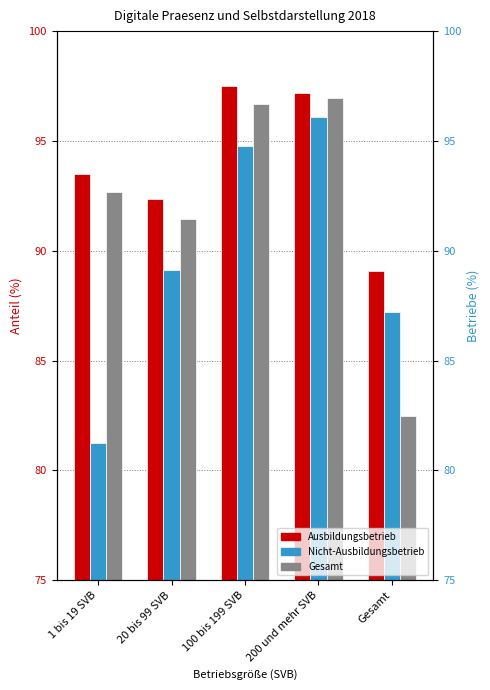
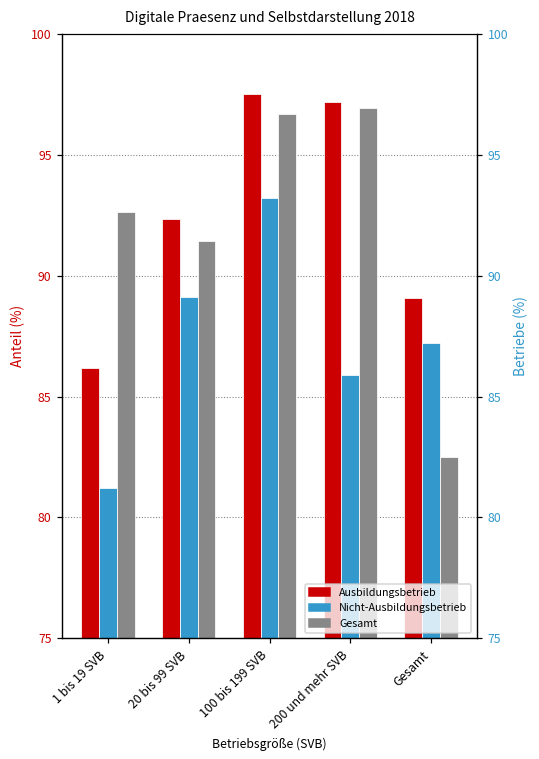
Ausbildungsbetrieb, 1 bis 19 SVB: 93.5 -> 86.2
Nicht-Ausbildungsbetrieb, 100 bis 199 SVB: 94.8 -> 93.2
Nicht-Ausbildungsbetrieb, 200 und mehr SVB: 96.1 -> 85.9
